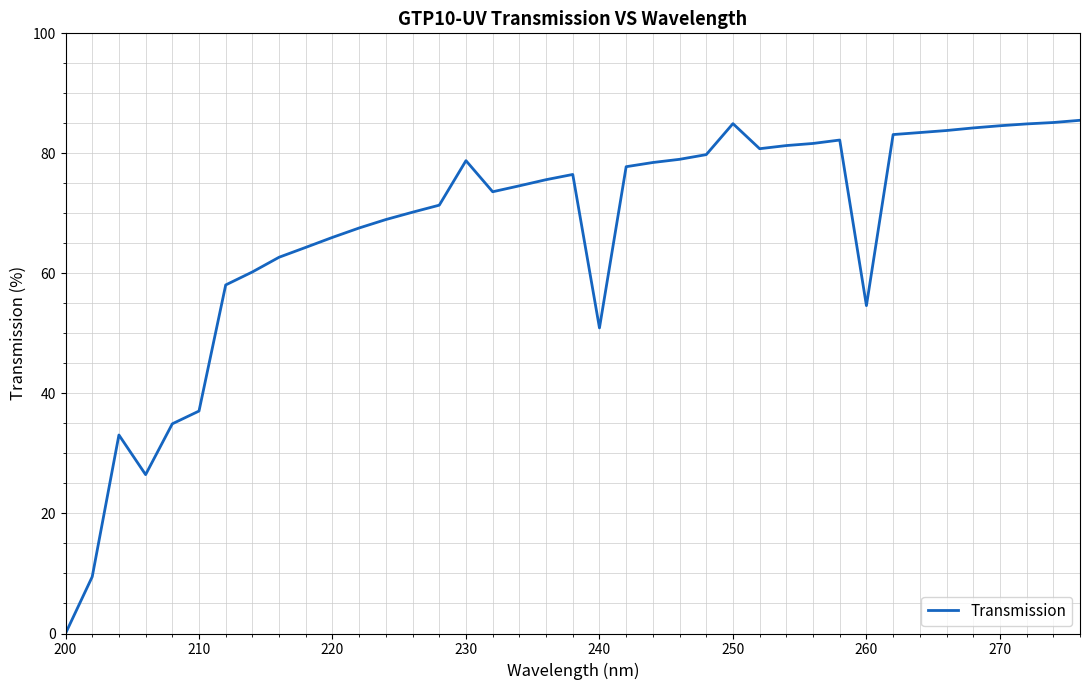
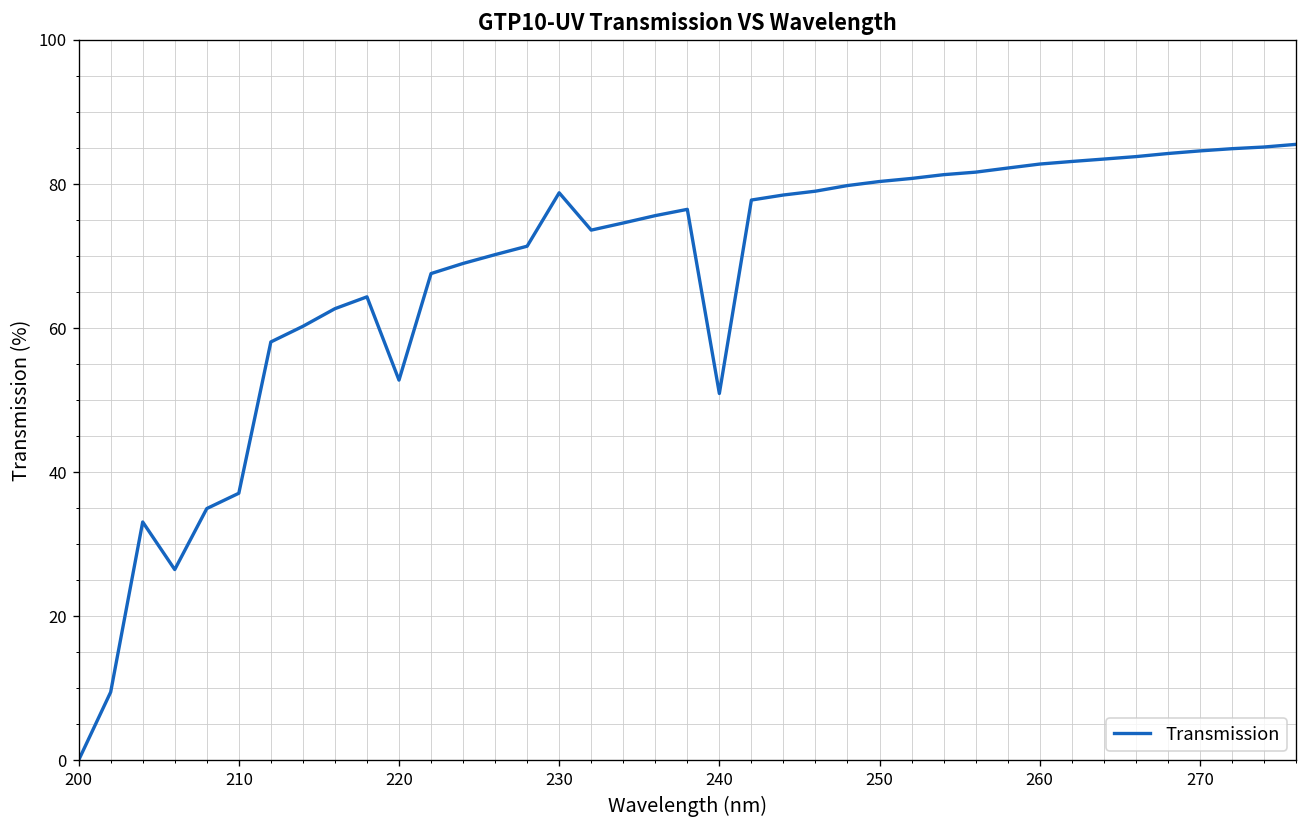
220: 66 -> 53
250: 85 -> 80
260: 55 -> 83
